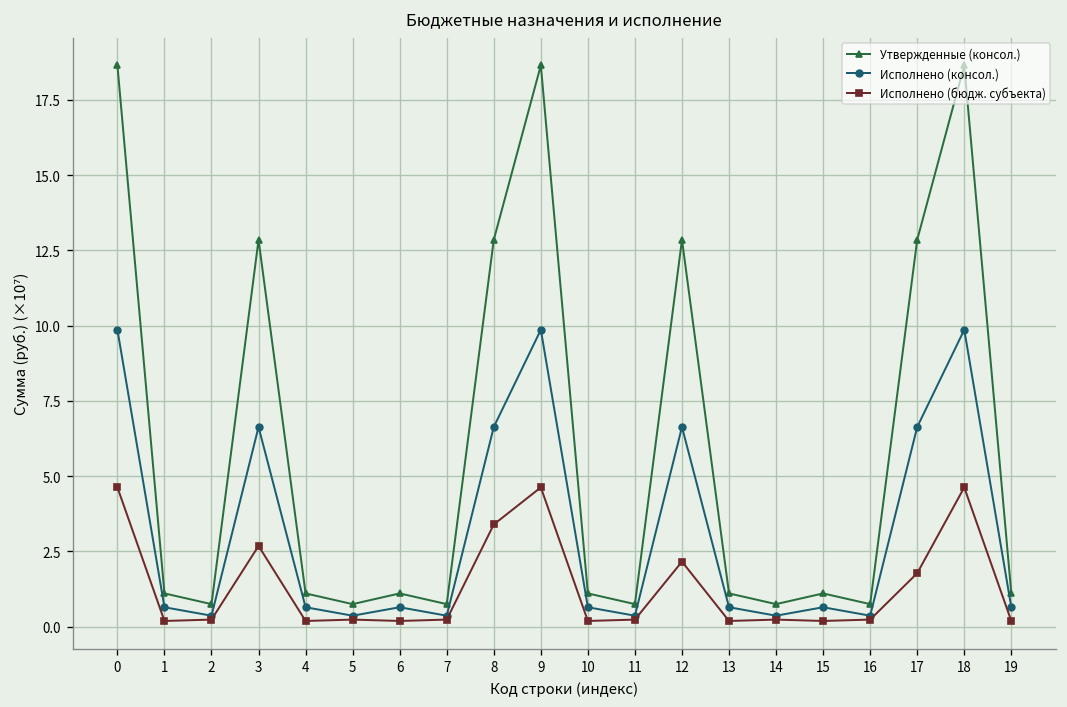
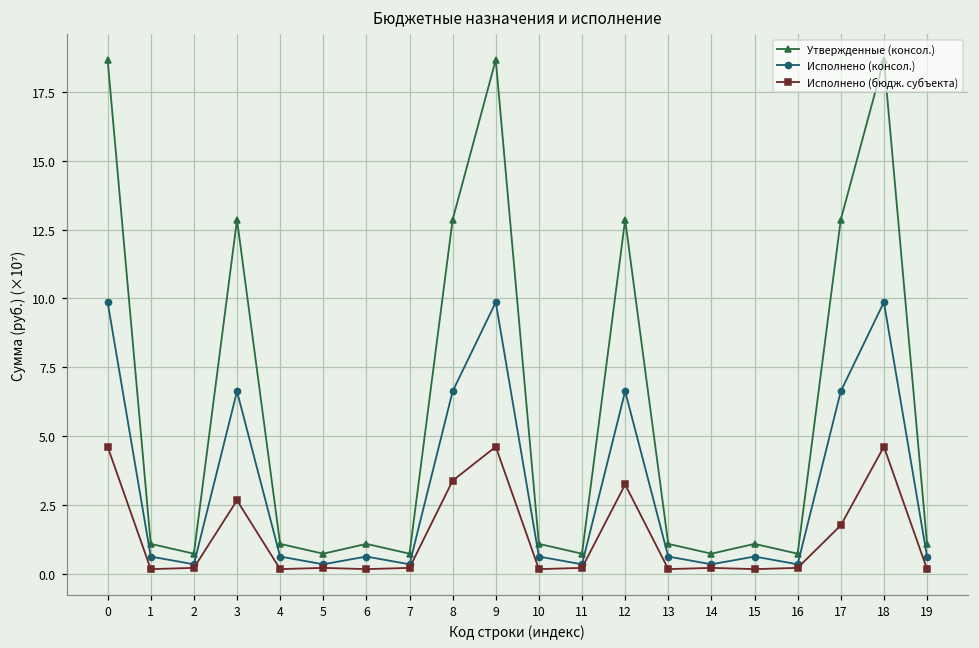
Исполнено (бюдж. субъекта), 12: 2.2 -> 3.3
